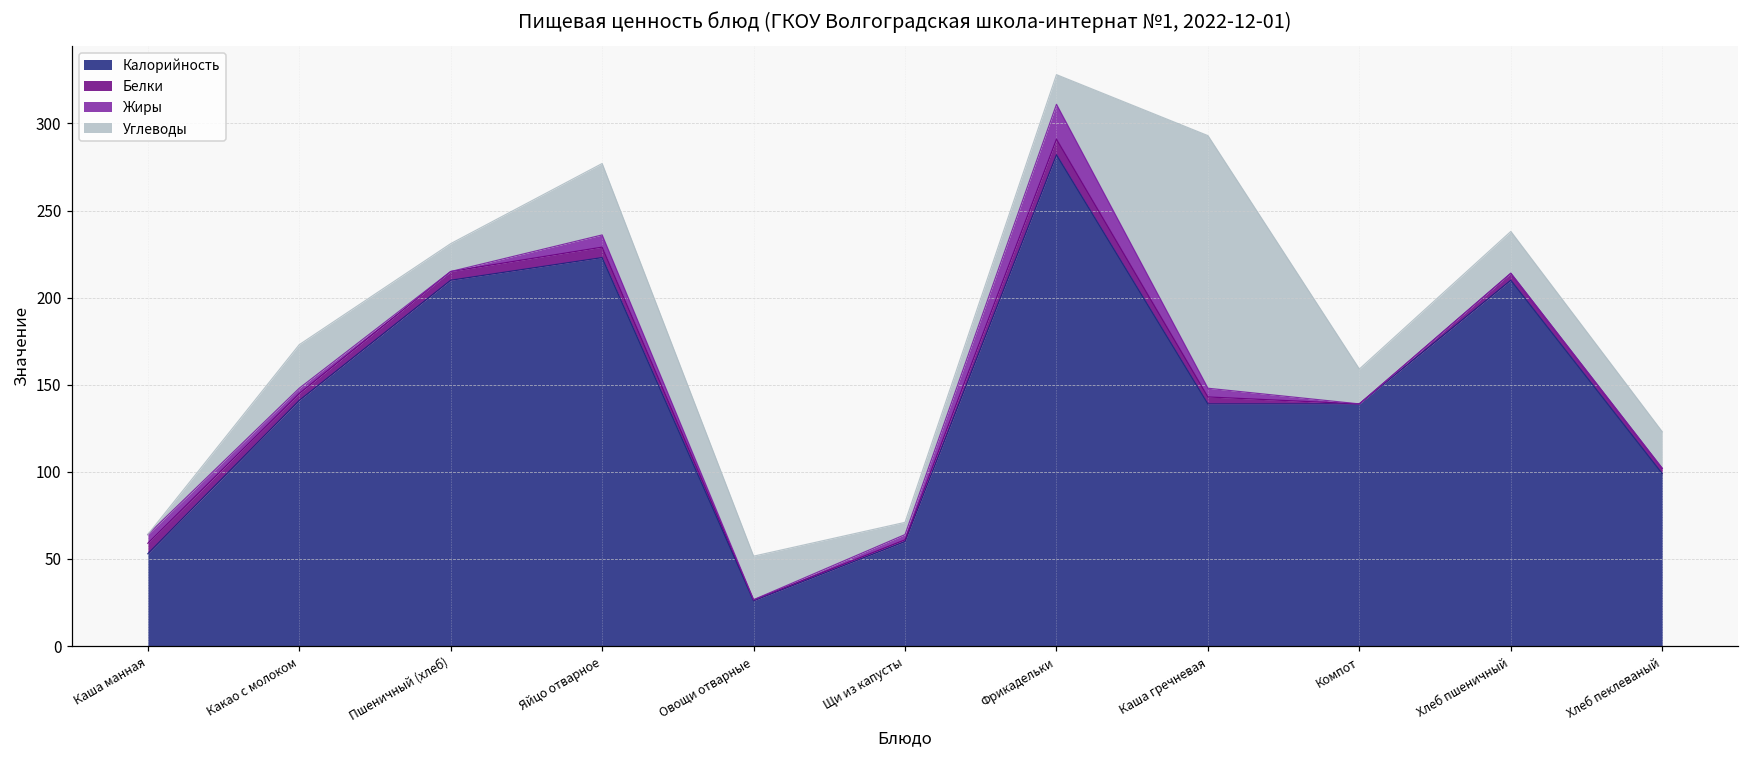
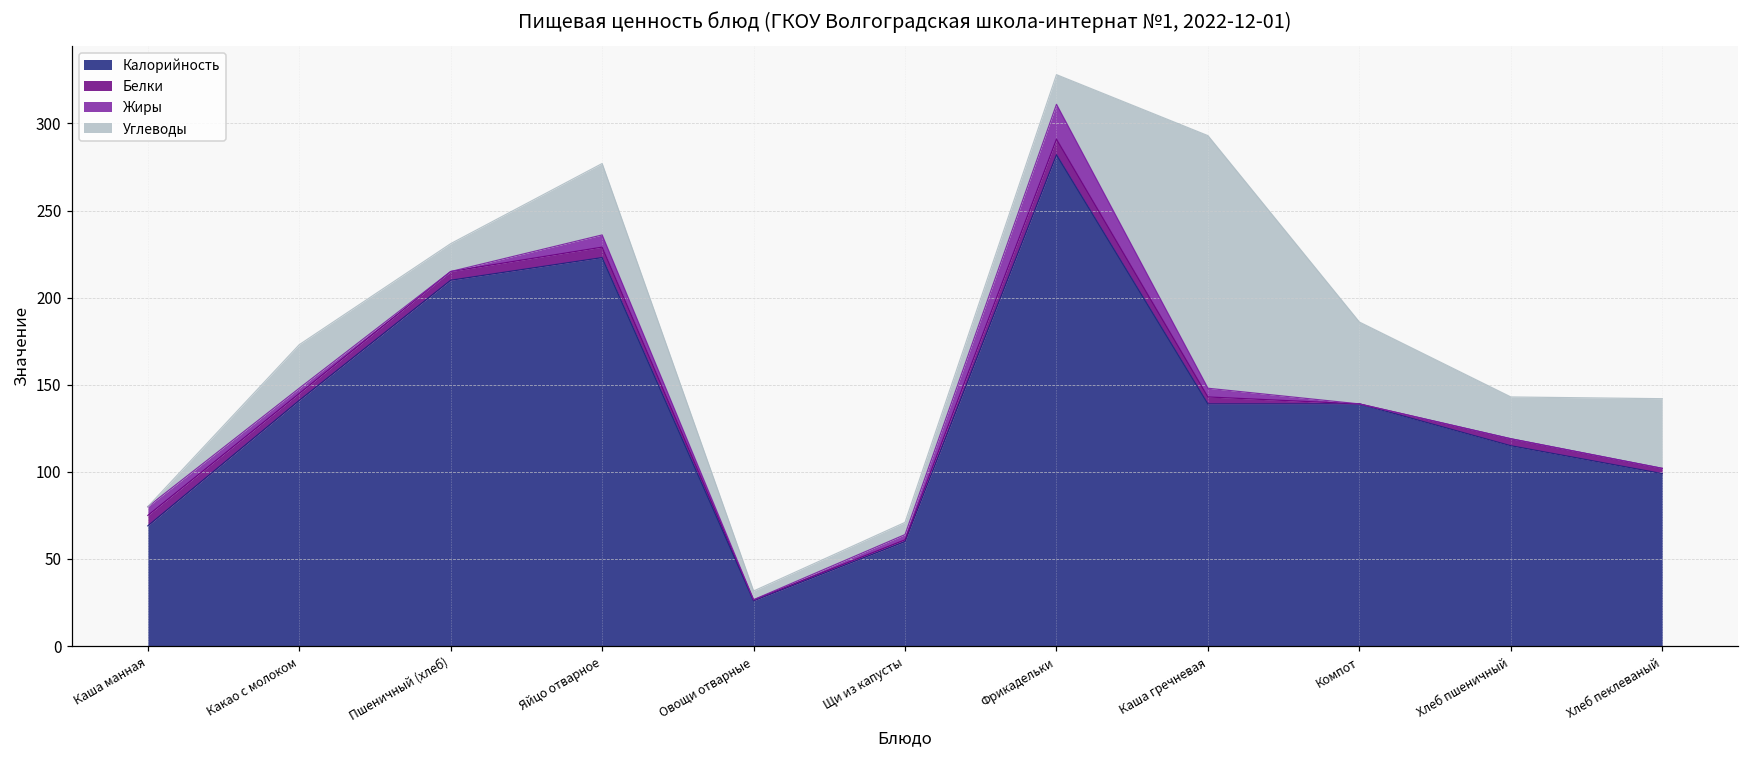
Калорийность, Каша манная: 53 -> 69
Углеводы, Овощи отварные: 25 -> 5
Углеводы, Компот: 20 -> 47
Калорийность, Хлеб пшеничный: 210 -> 115
Углеводы, Хлеб пеклеваный: 21 -> 40
